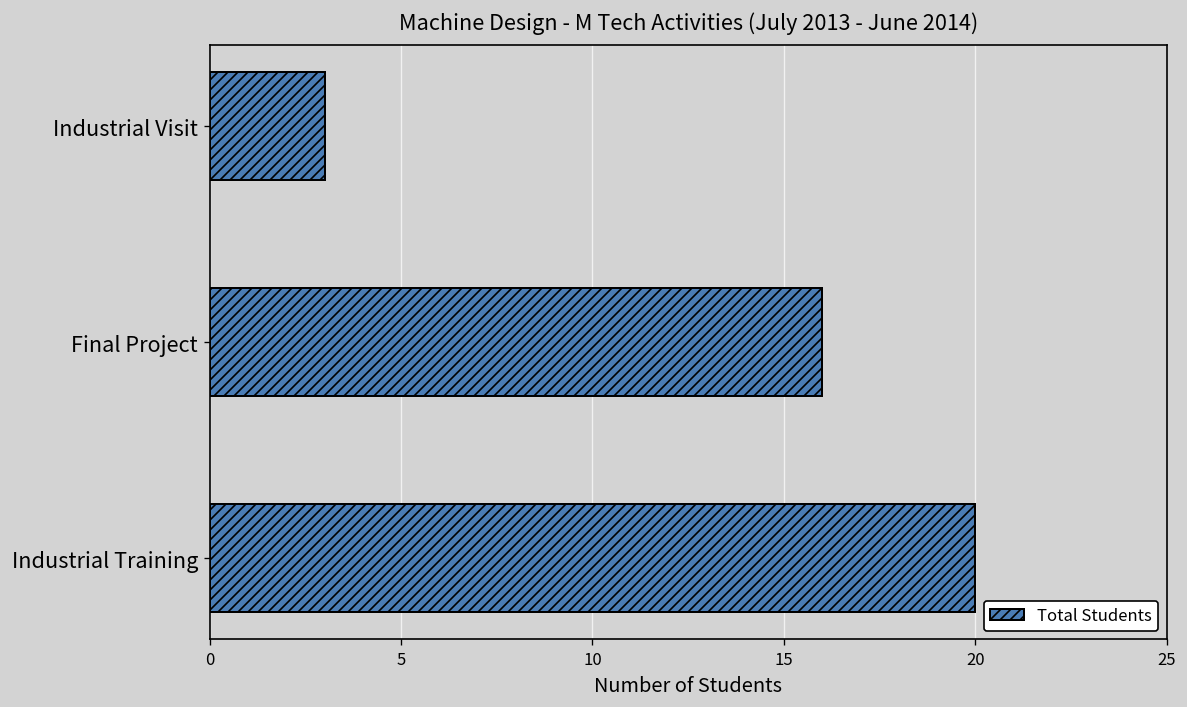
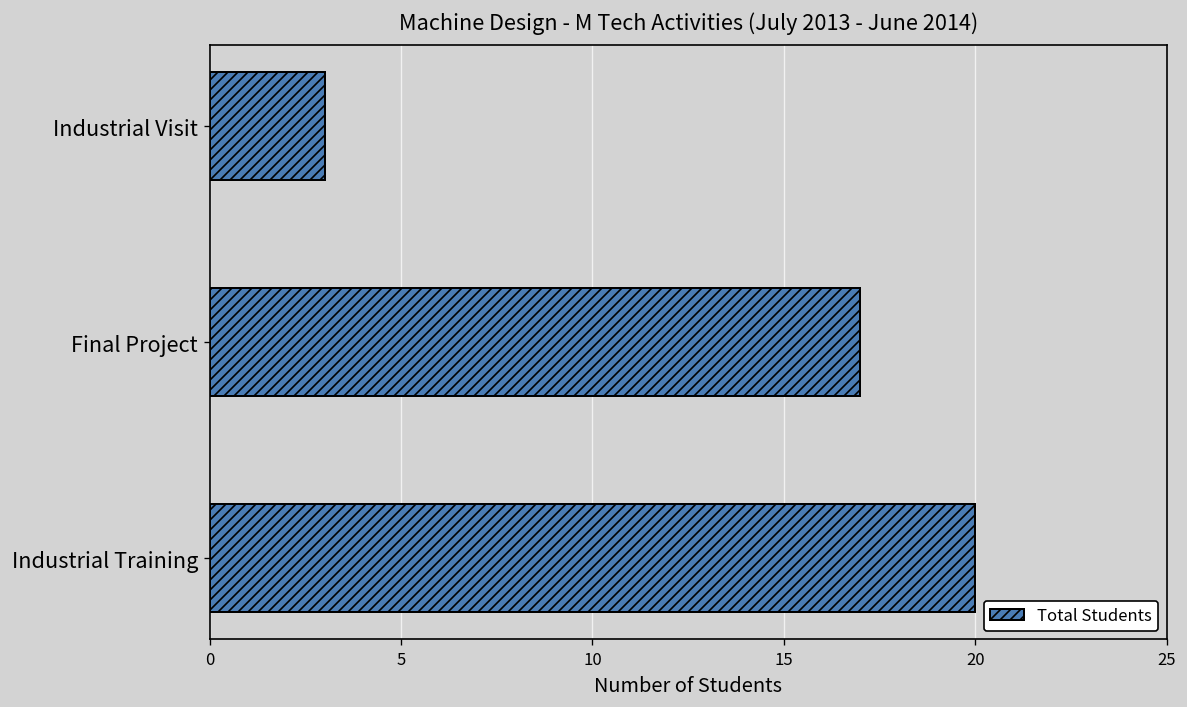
Final Project: 16 -> 17
